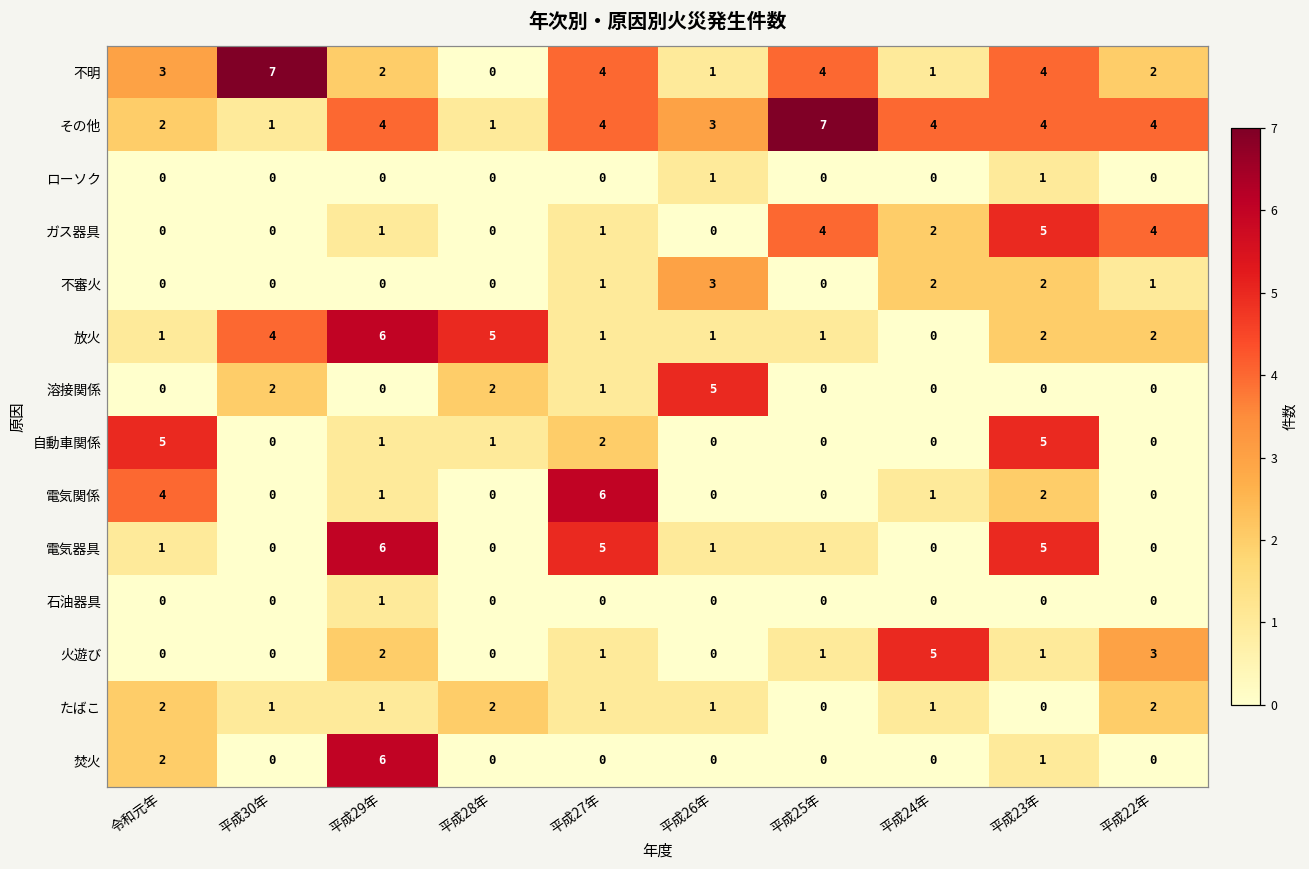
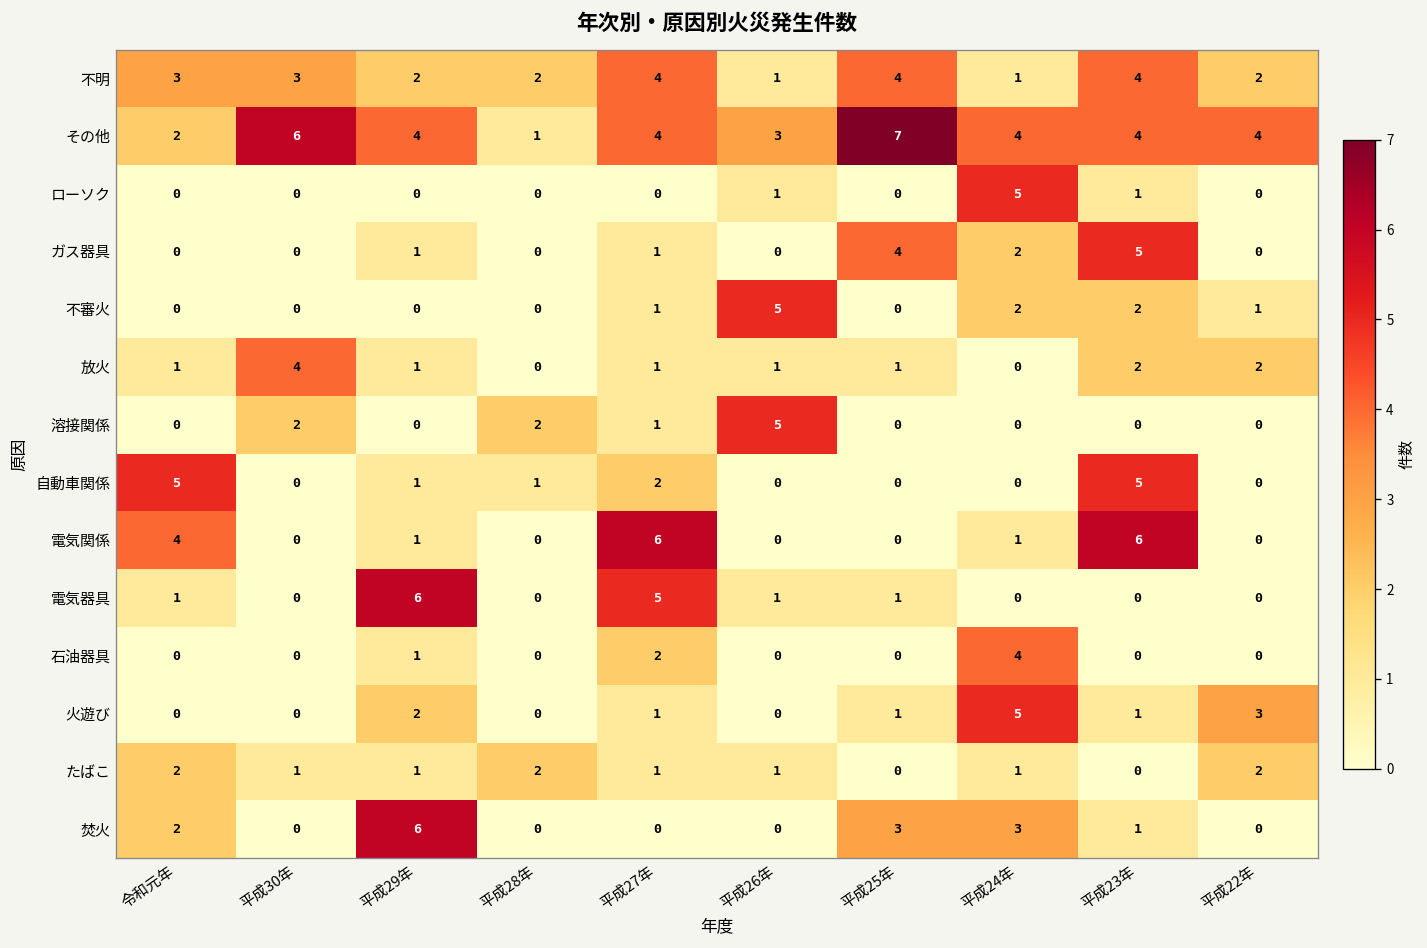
不明, 平成30年: 7 -> 3
不明, 平成28年: 0 -> 2
その他, 平成30年: 1 -> 6
ローソク, 平成24年: 0 -> 5
ガス器具, 平成22年: 4 -> 0
不審火, 平成26年: 3 -> 5
放火, 平成29年: 6 -> 1
放火, 平成28年: 5 -> 0
電気関係, 平成23年: 2 -> 6
電気器具, 平成23年: 5 -> 0
石油器具, 平成27年: 0 -> 2
石油器具, 平成24年: 0 -> 4
焚火, 平成25年: 0 -> 3
焚火, 平成24年: 0 -> 3
